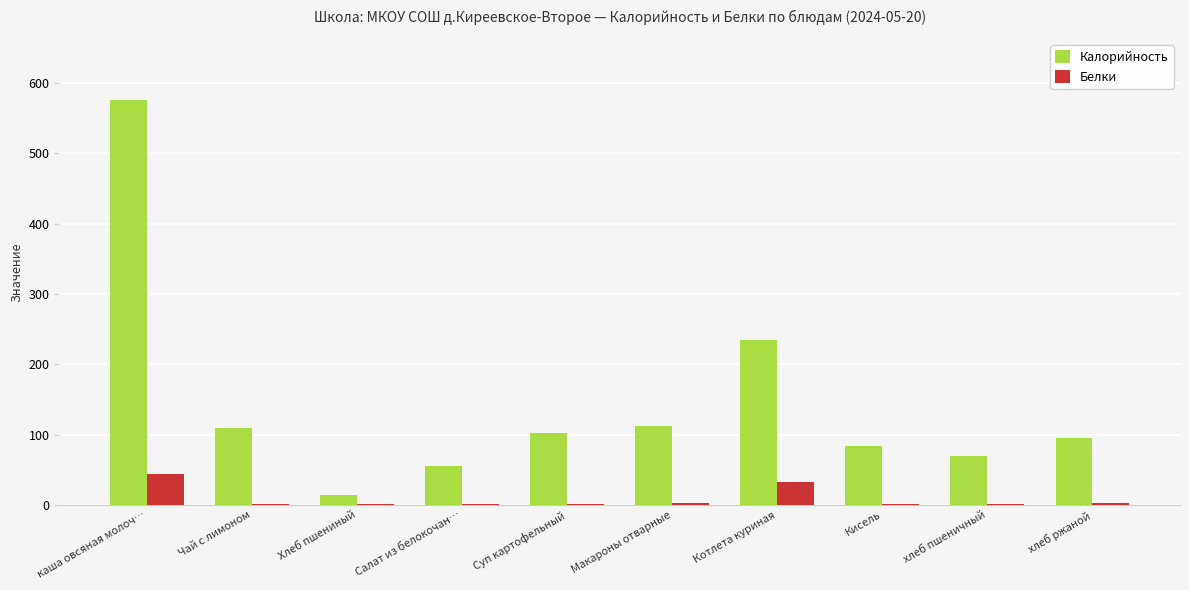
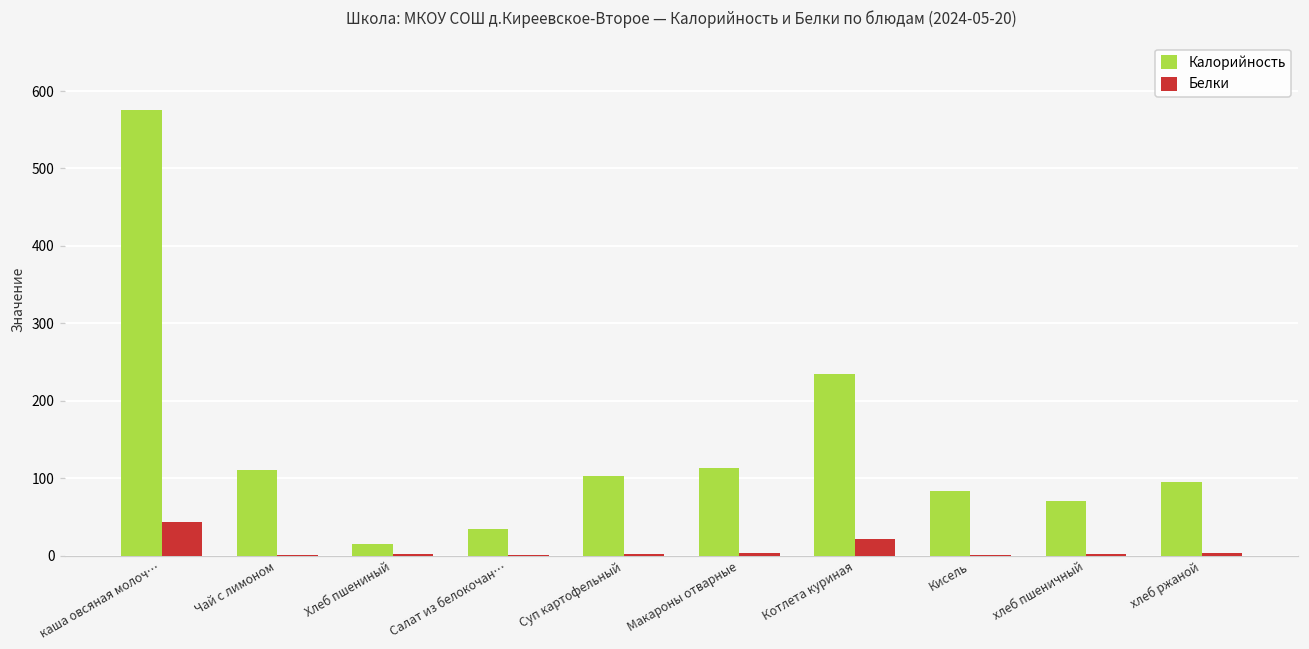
Калорийность, Салат из белокочан…: 60 -> 30
Белки, Котлета куриная: 30 -> 20
